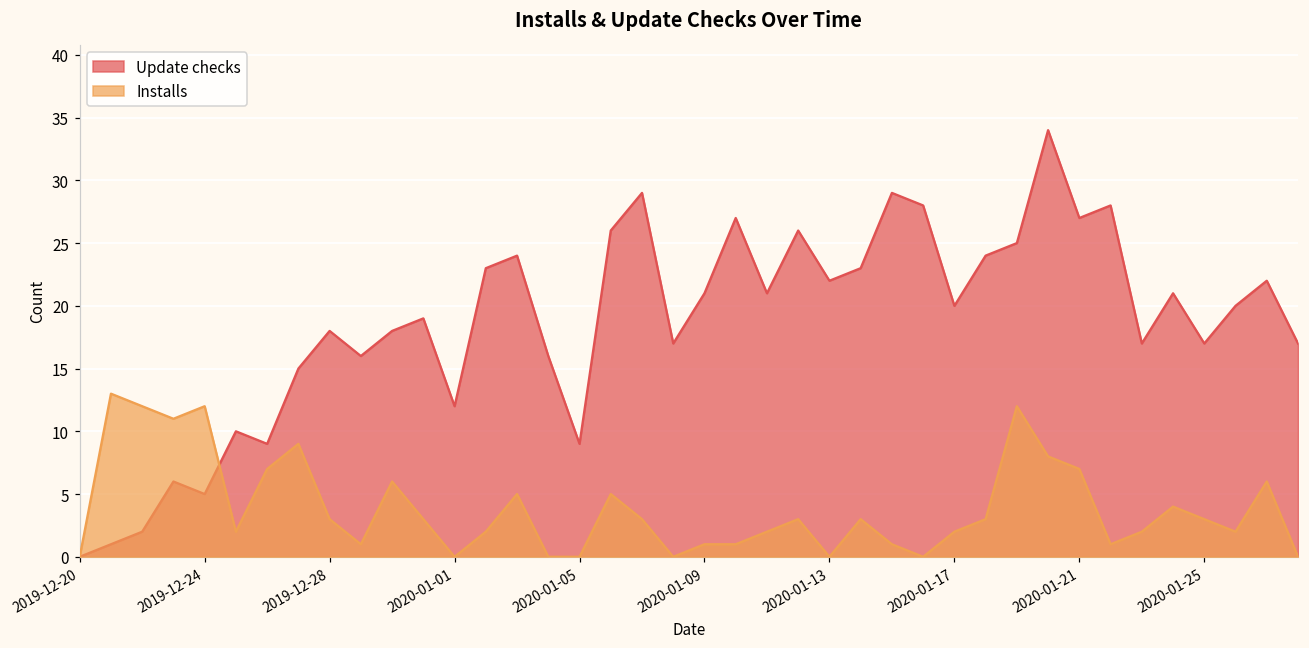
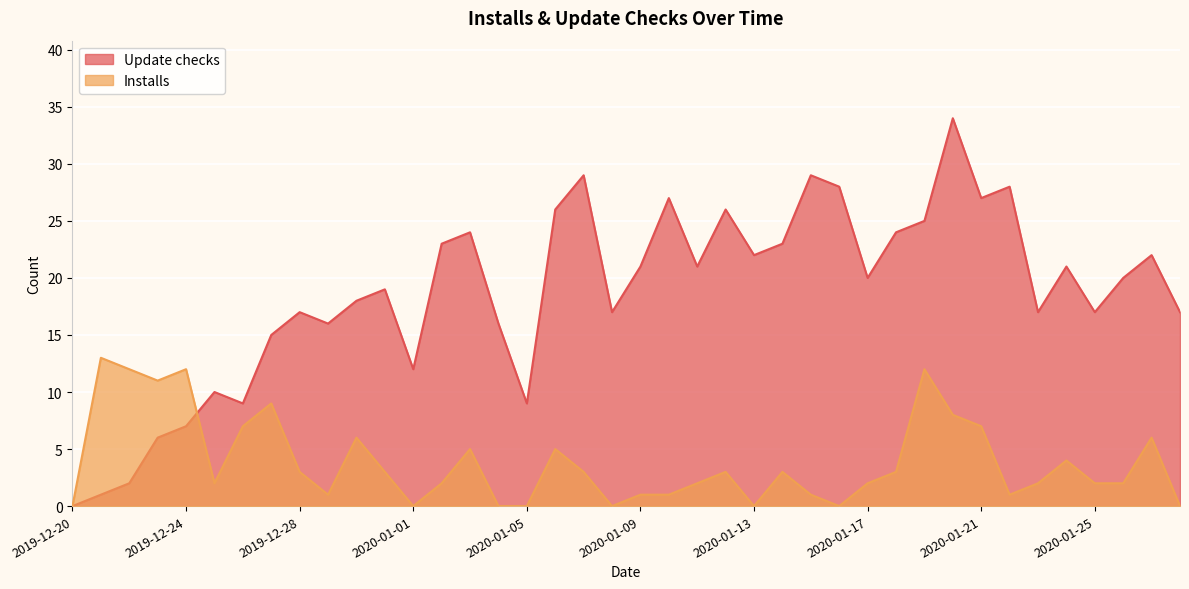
Update checks, 2019-12-24: 5 -> 7
Update checks, 2019-12-28: 18 -> 17
Installs, 2020-01-25: 3 -> 2
